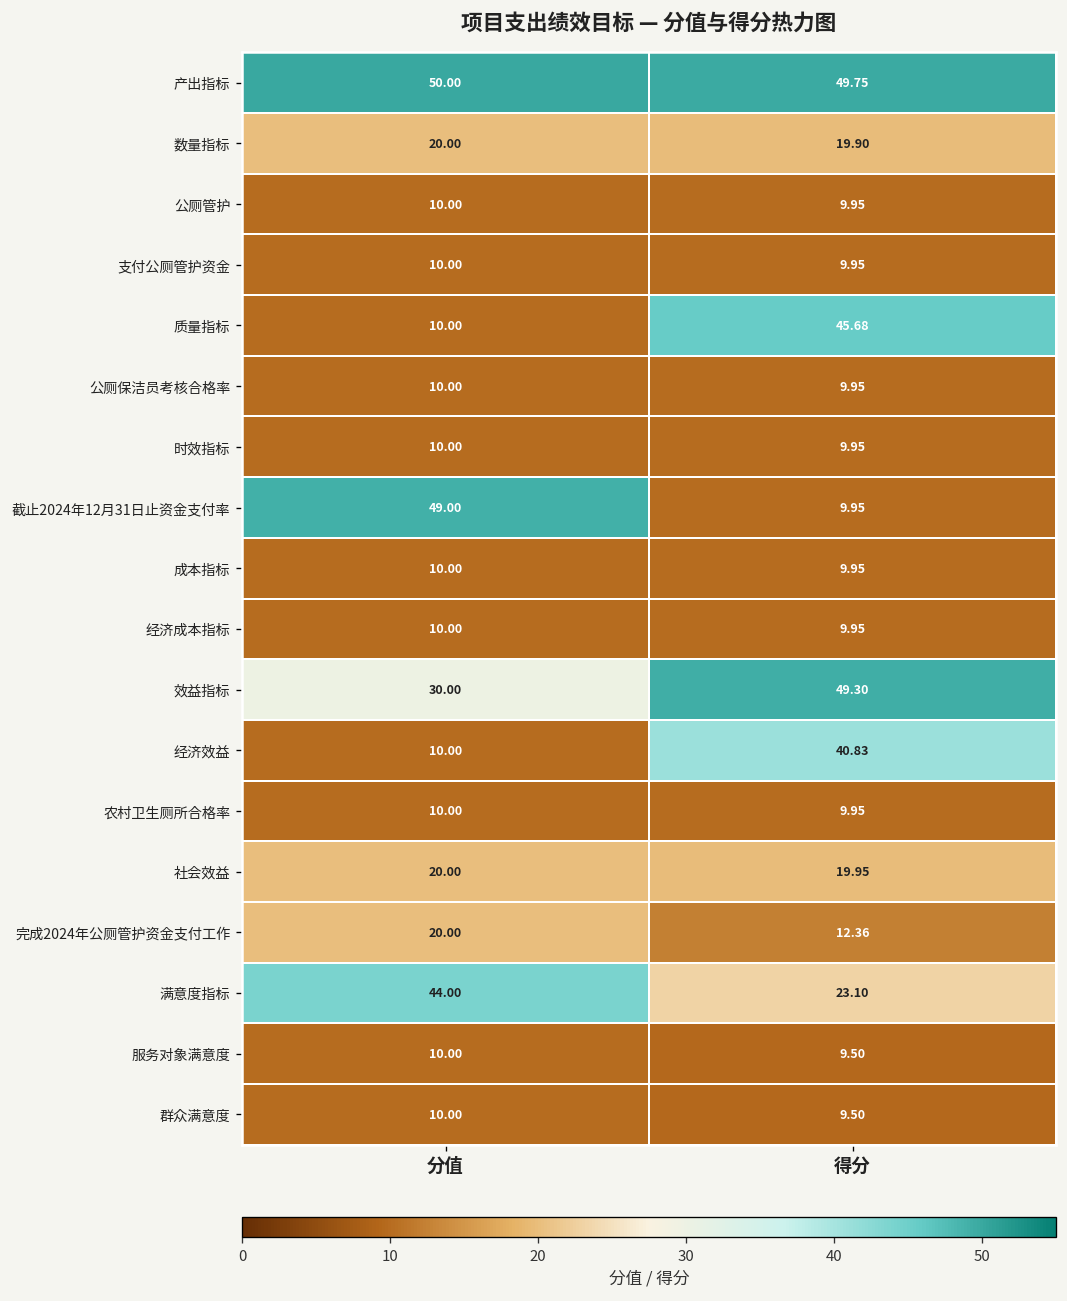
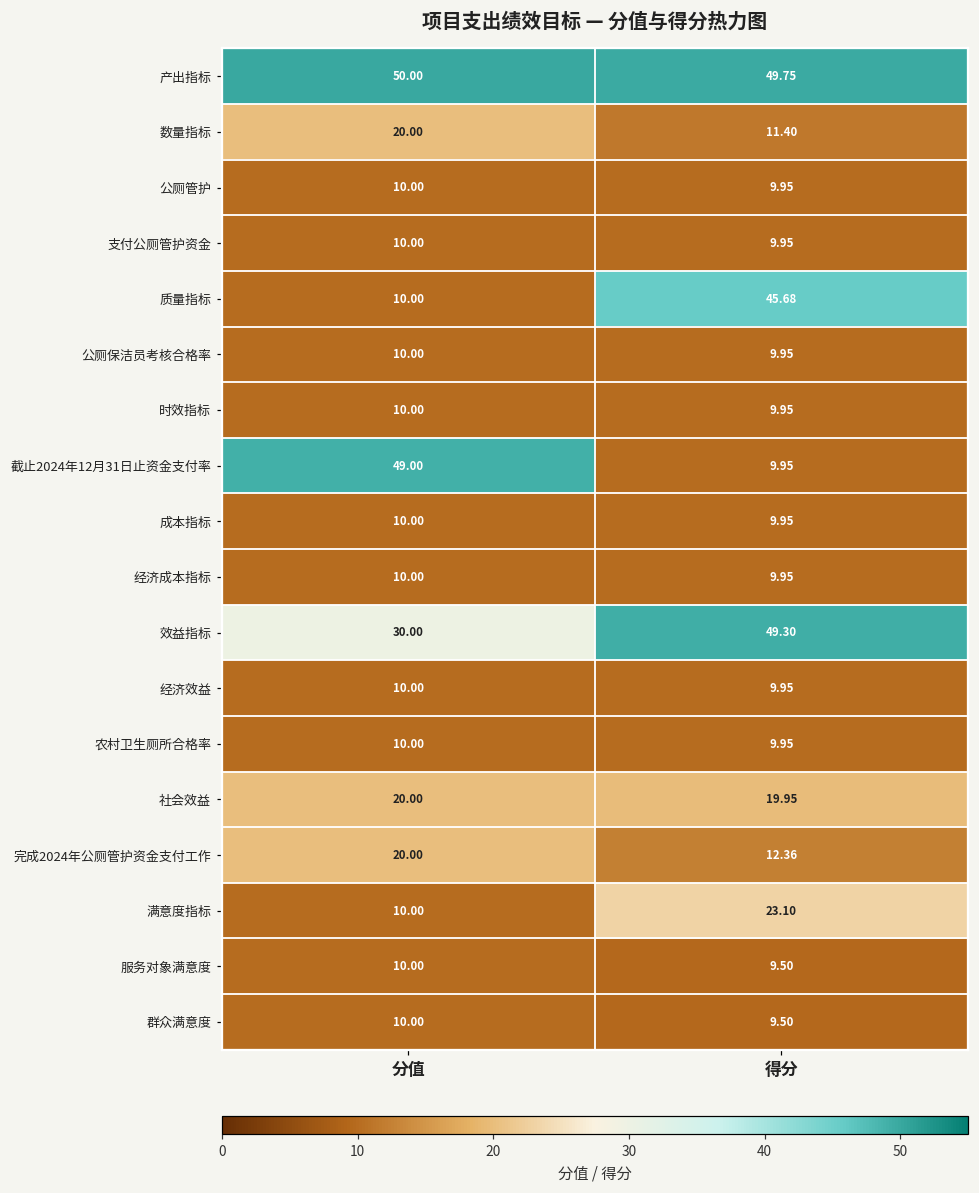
数量指标, 得分: 19.90 -> 11.40
经济效益, 得分: 40.83 -> 9.95
满意度指标, 分值: 44.00 -> 10.00
